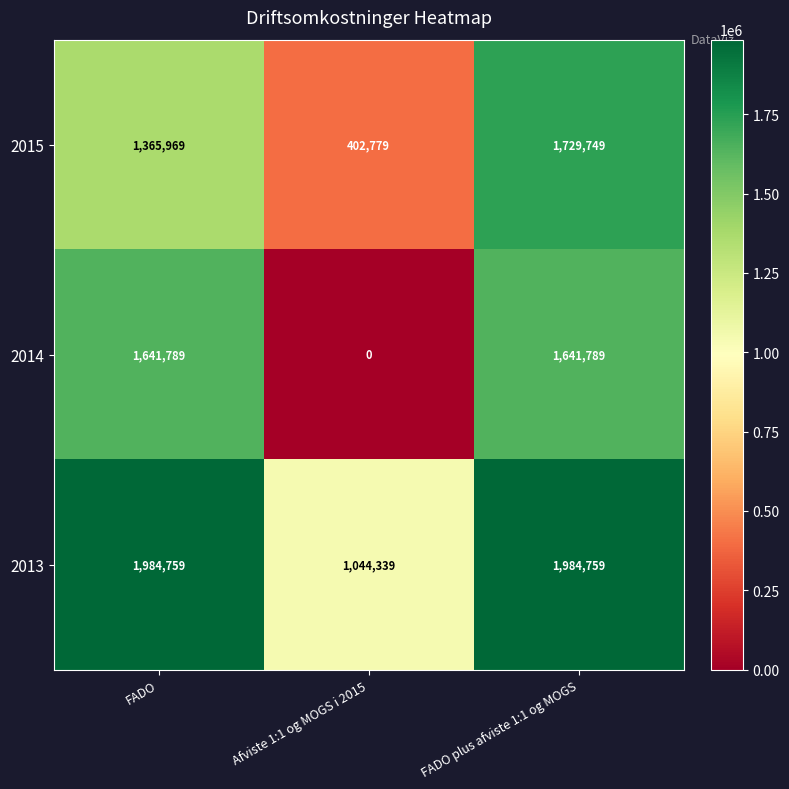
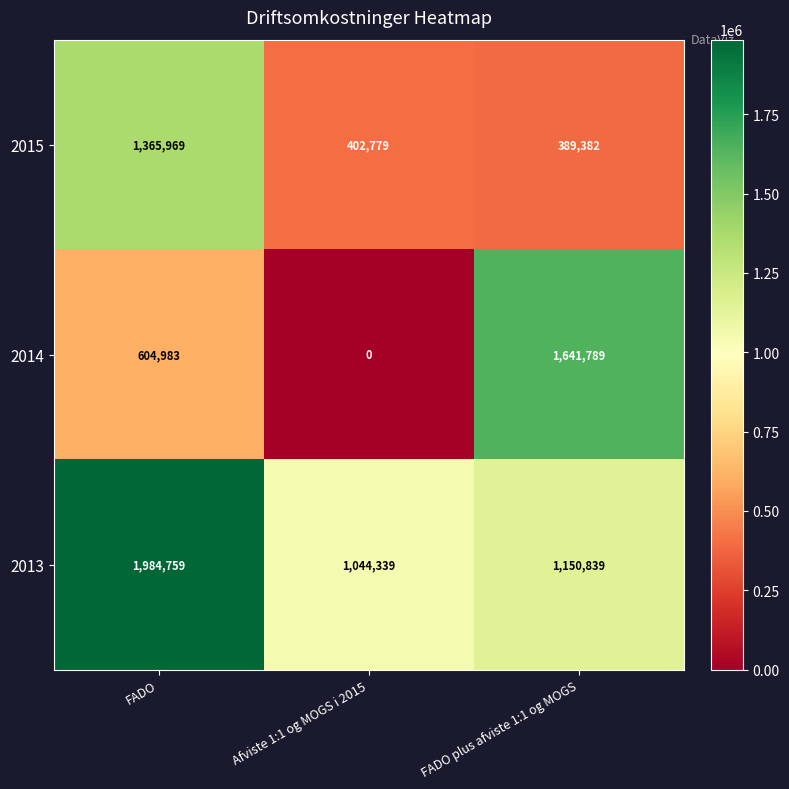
2015, FADO plus afviste 1:1 og MOGS: 1,729,749 -> 389,382
2014, FADO: 1,641,789 -> 604,983
2013, FADO plus afviste 1:1 og MOGS: 1,984,759 -> 1,150,839
